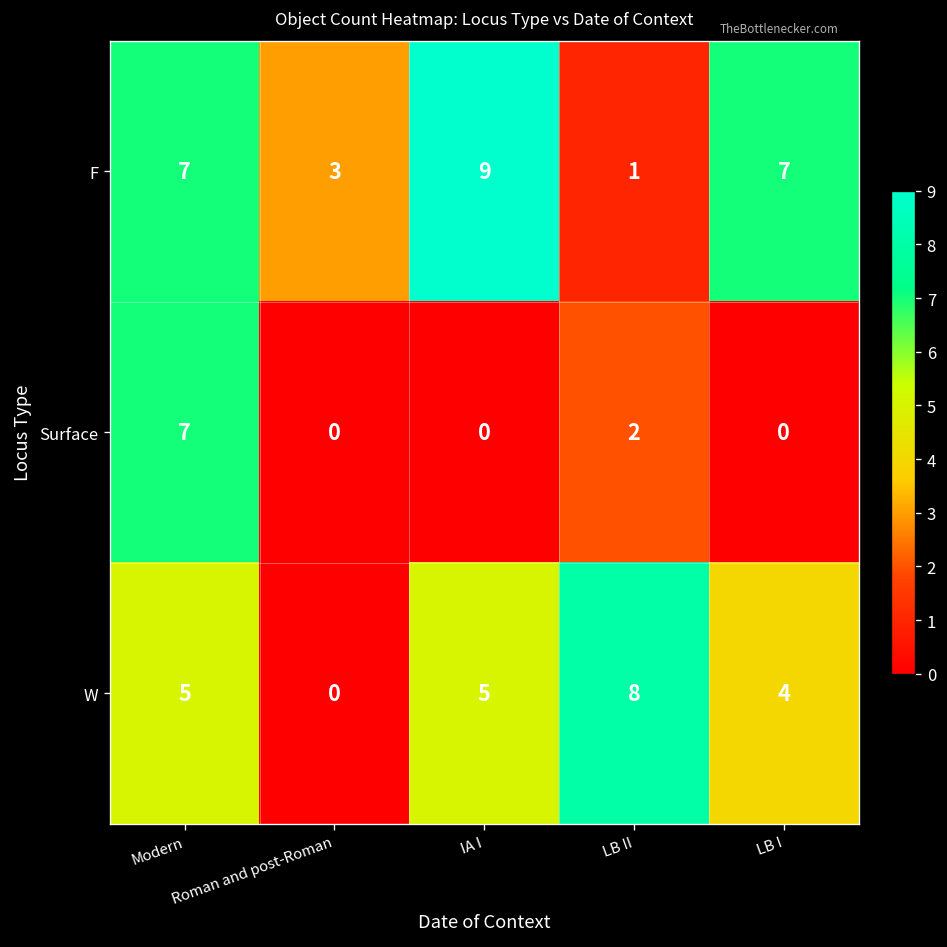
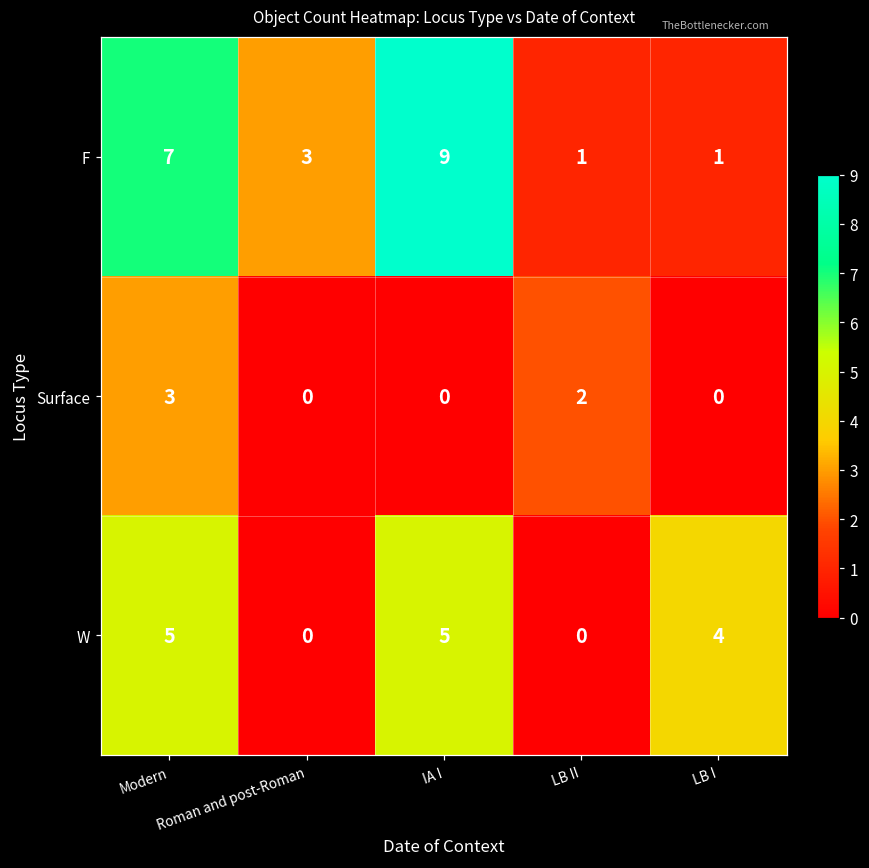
F, LB I: 7 -> 1
Surface, Modern: 7 -> 3
W, LB II: 8 -> 0
